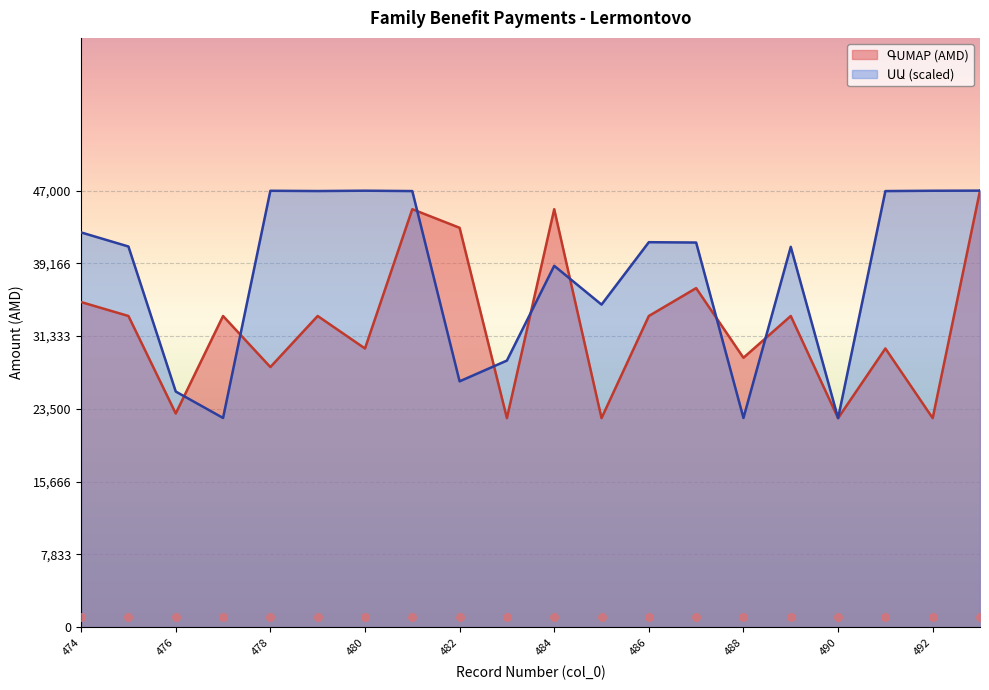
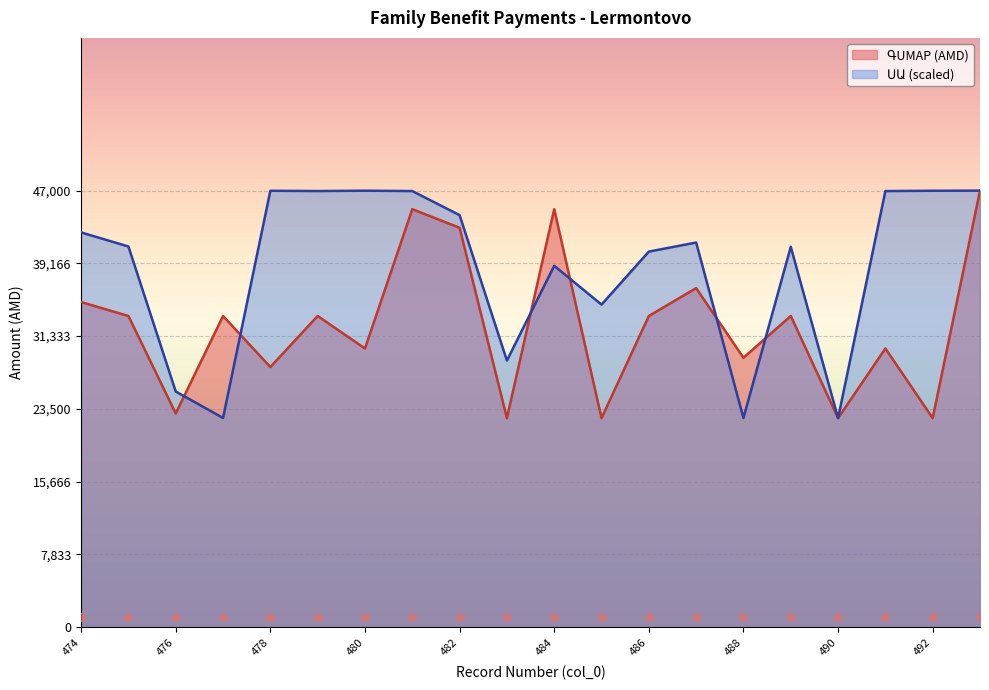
ՍԱ (scaled), 482: 26,000 -> 44,000
ՍԱ (scaled), 486: 41,000 -> 40,000
